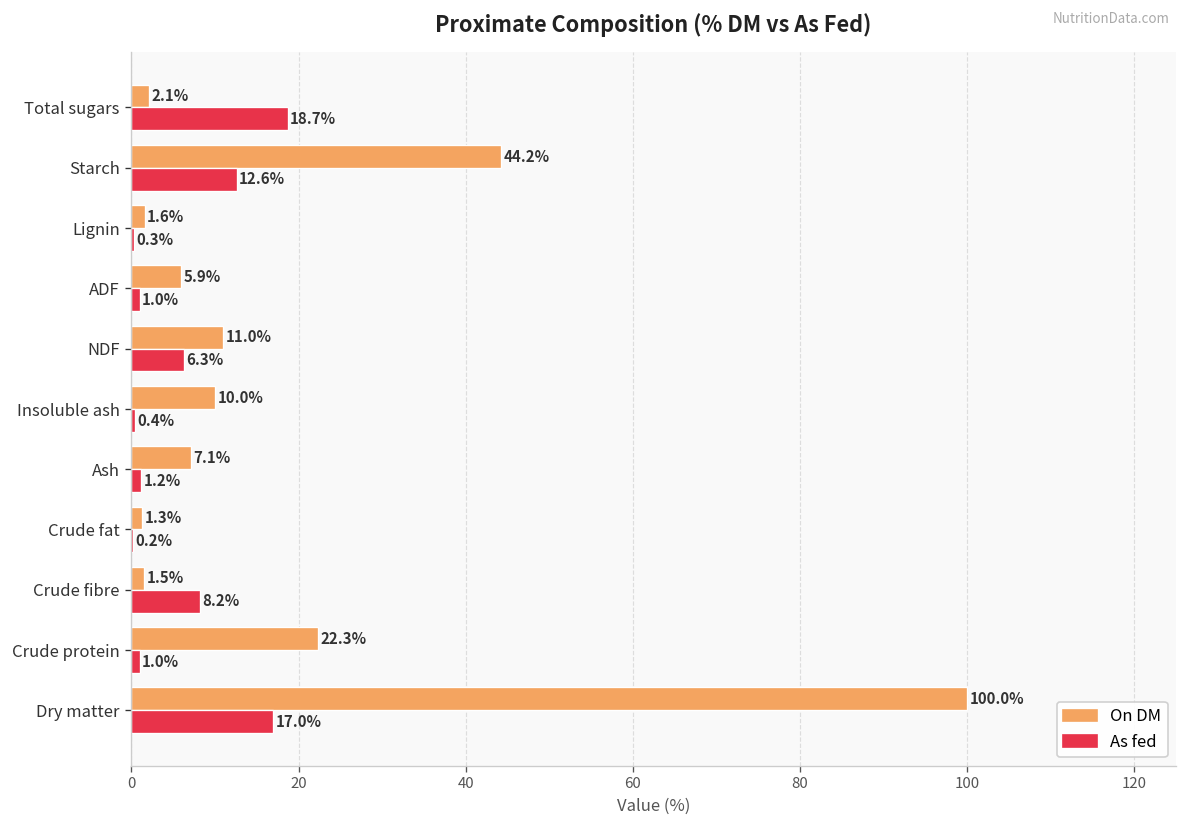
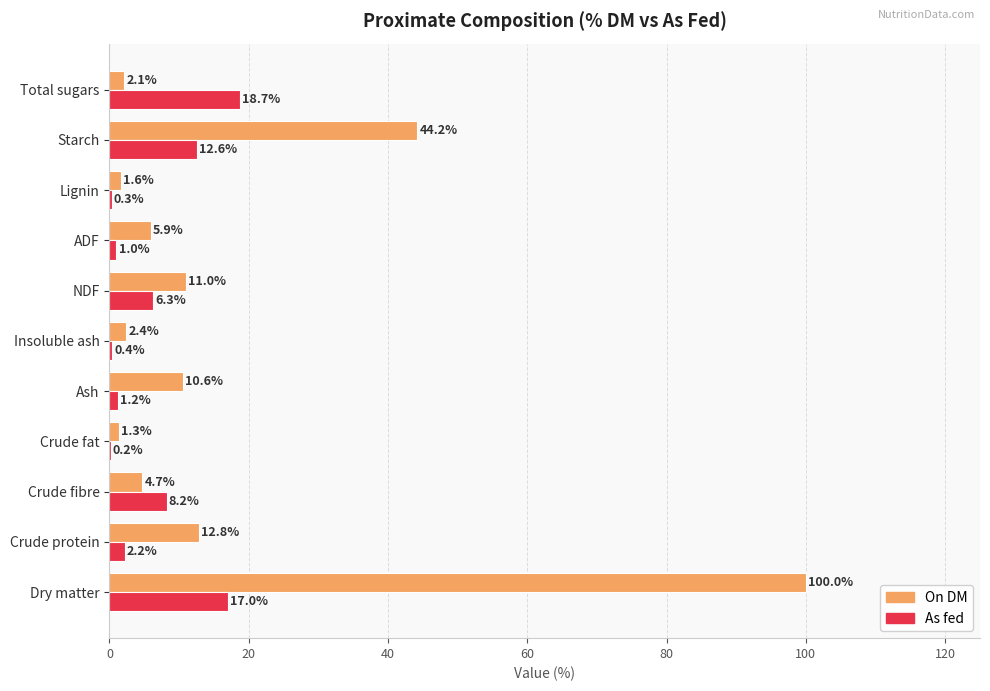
On DM, Insoluble ash: 10.0% -> 2.4%
On DM, Ash: 7.1% -> 10.6%
On DM, Crude fibre: 1.5% -> 4.7%
On DM, Crude protein: 22.3% -> 12.8%
As fed, Crude protein: 1.0% -> 2.2%
